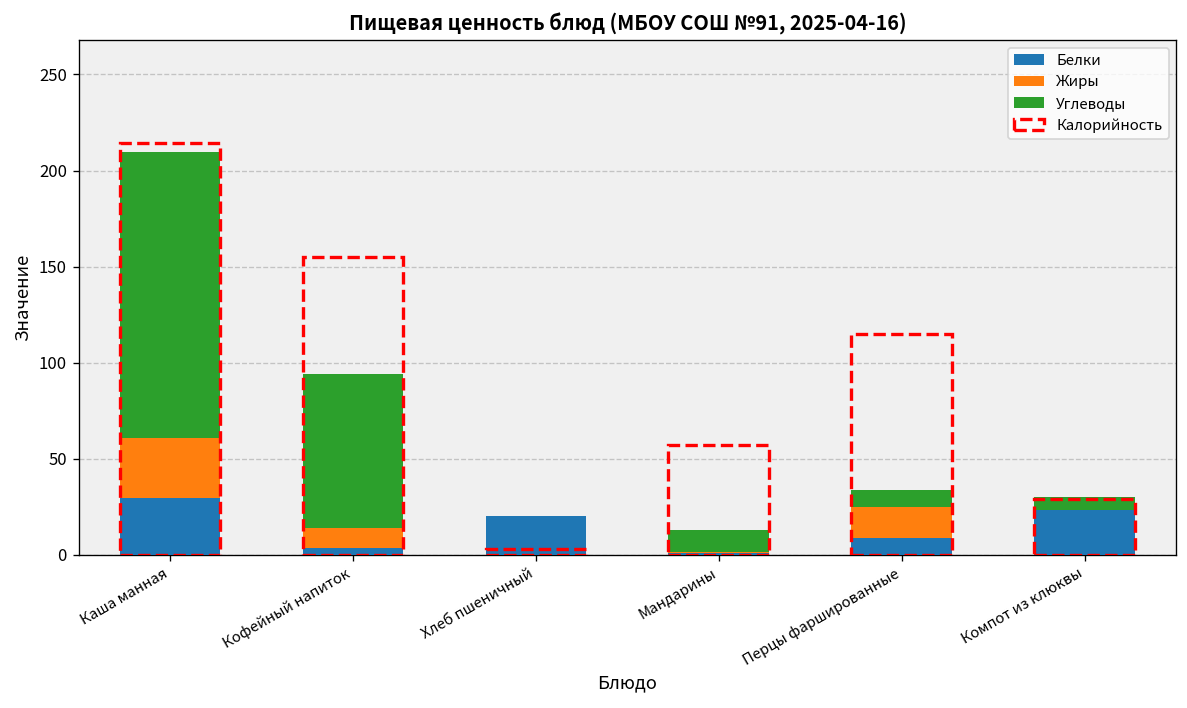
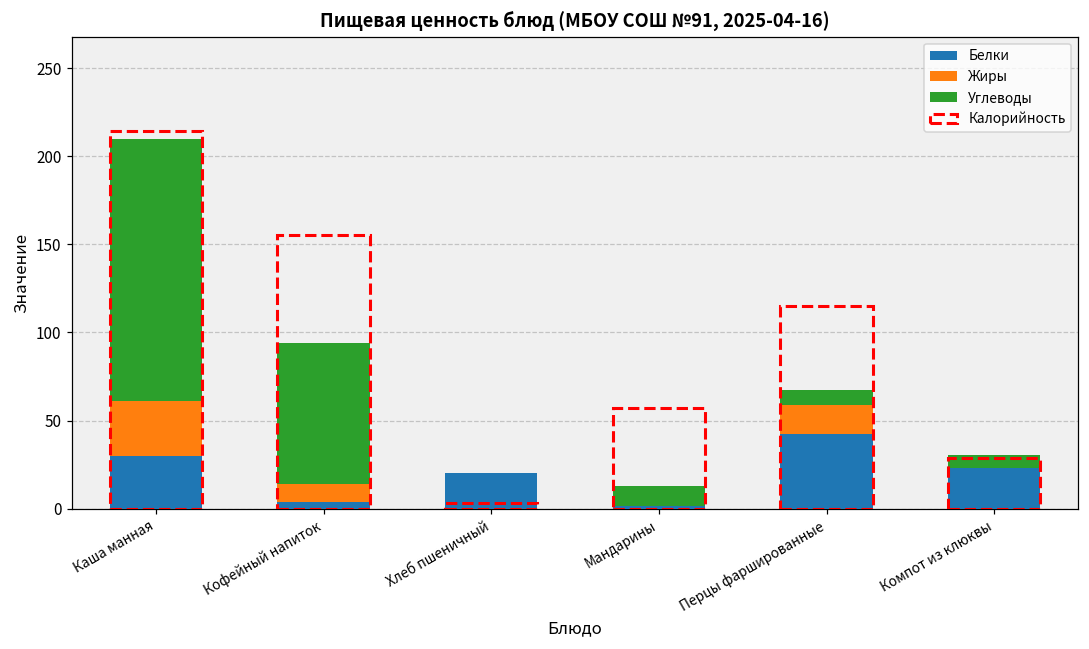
Белки, Перцы фаршированные: 9 -> 42
